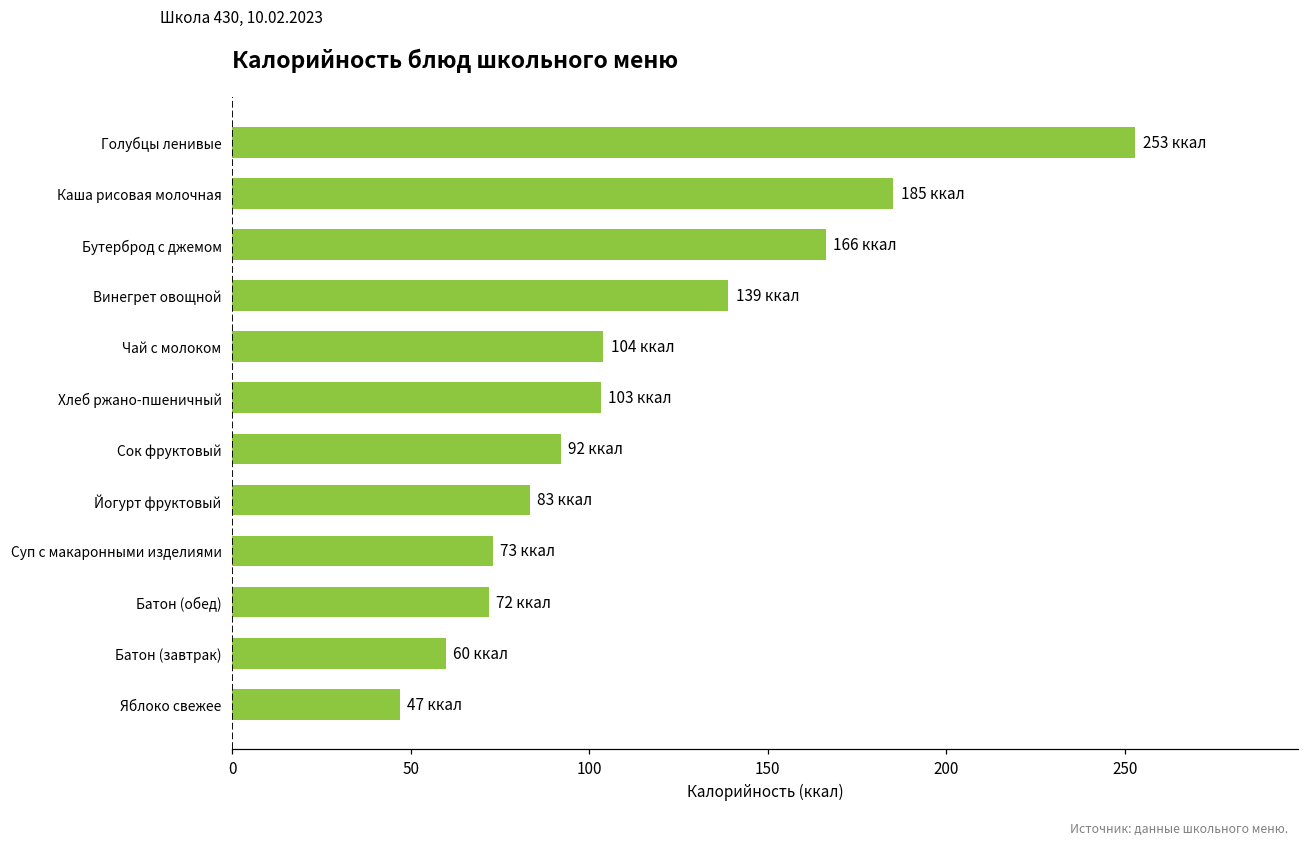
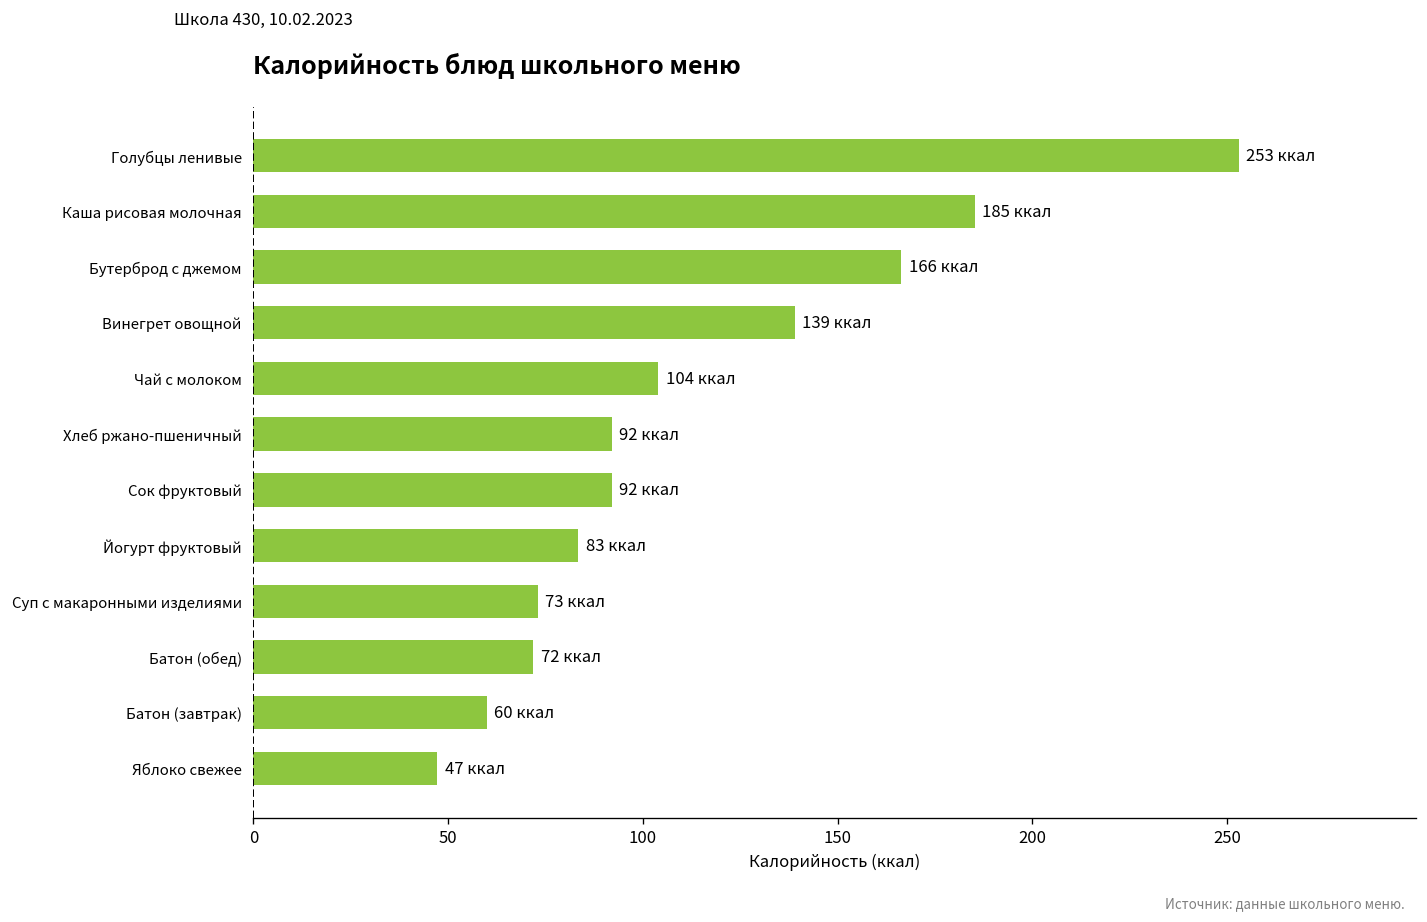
Хлеб ржано-пшеничный: 103 -> 92
